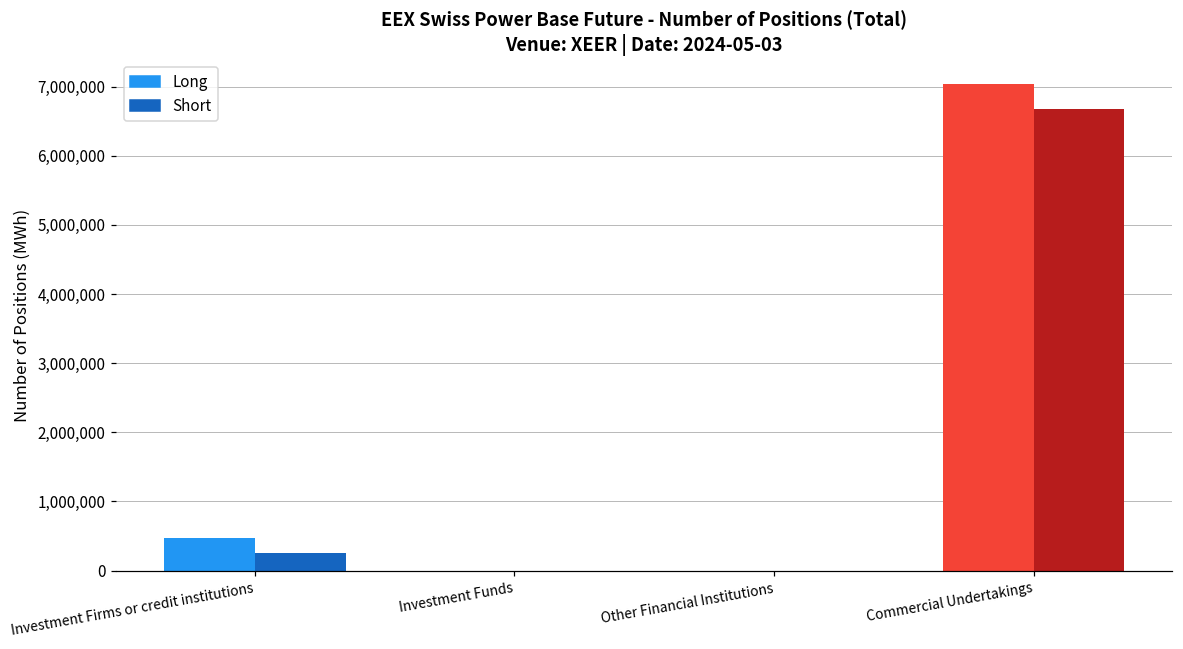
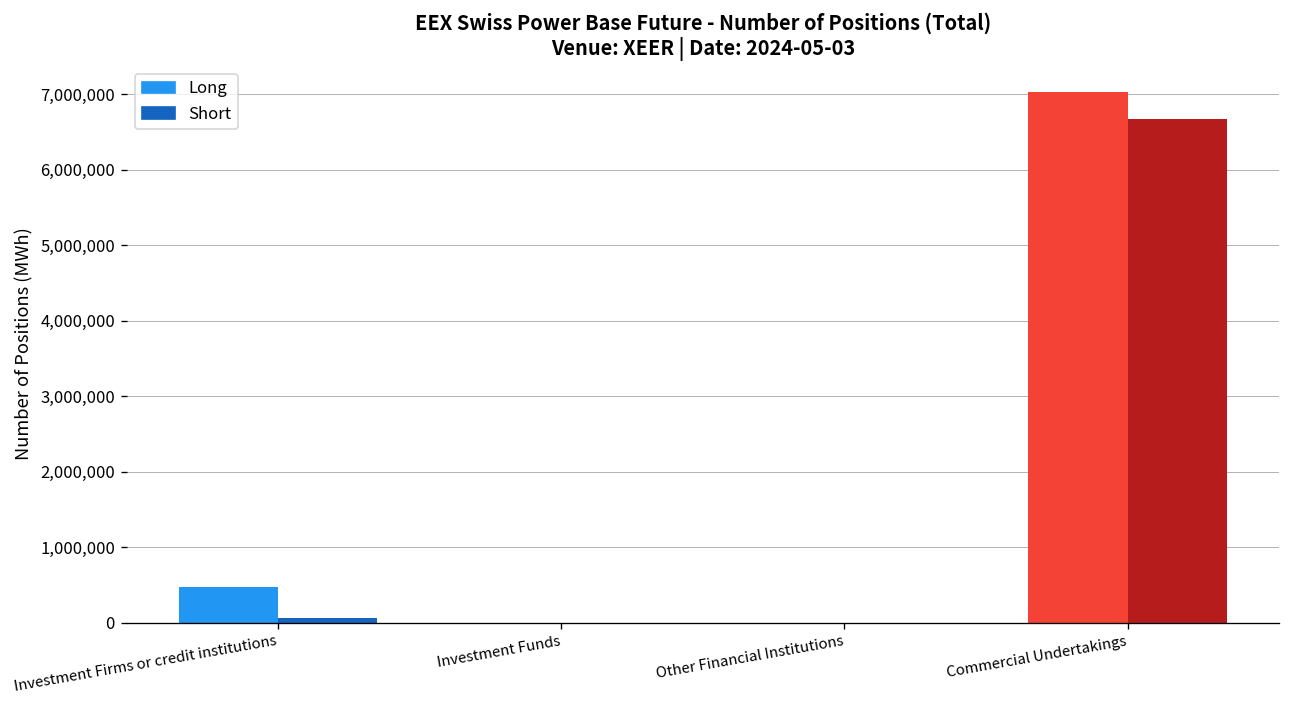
Short, Investment Firms or credit institutions: 200,000 -> 100,000
